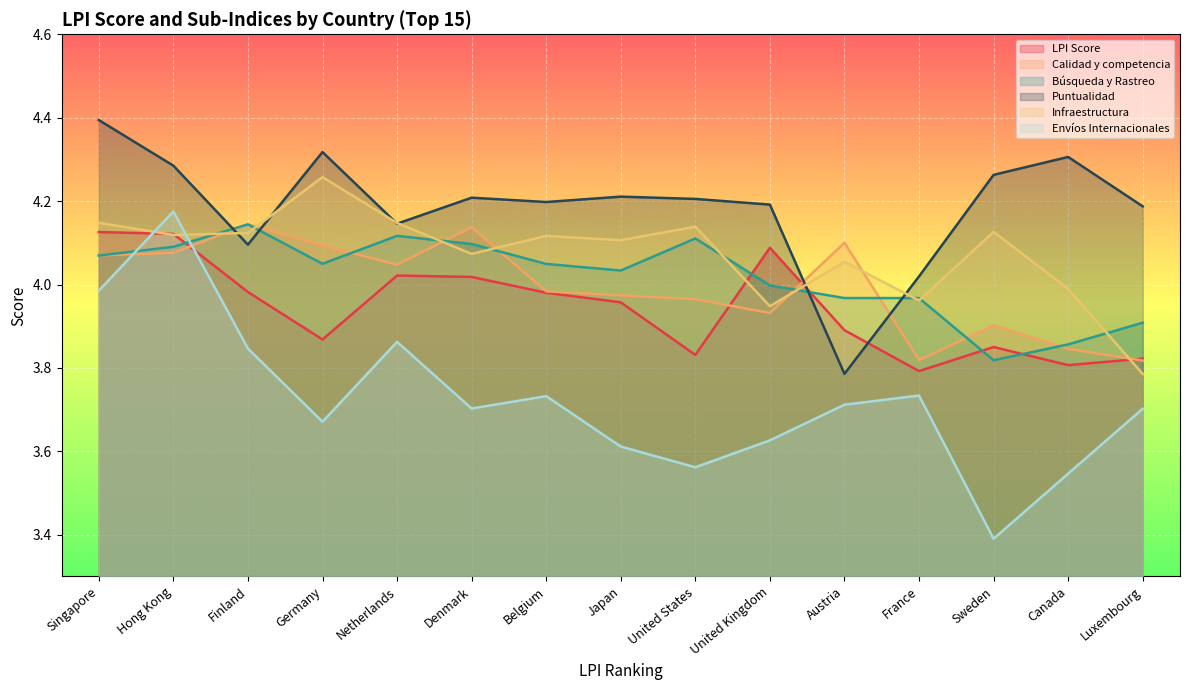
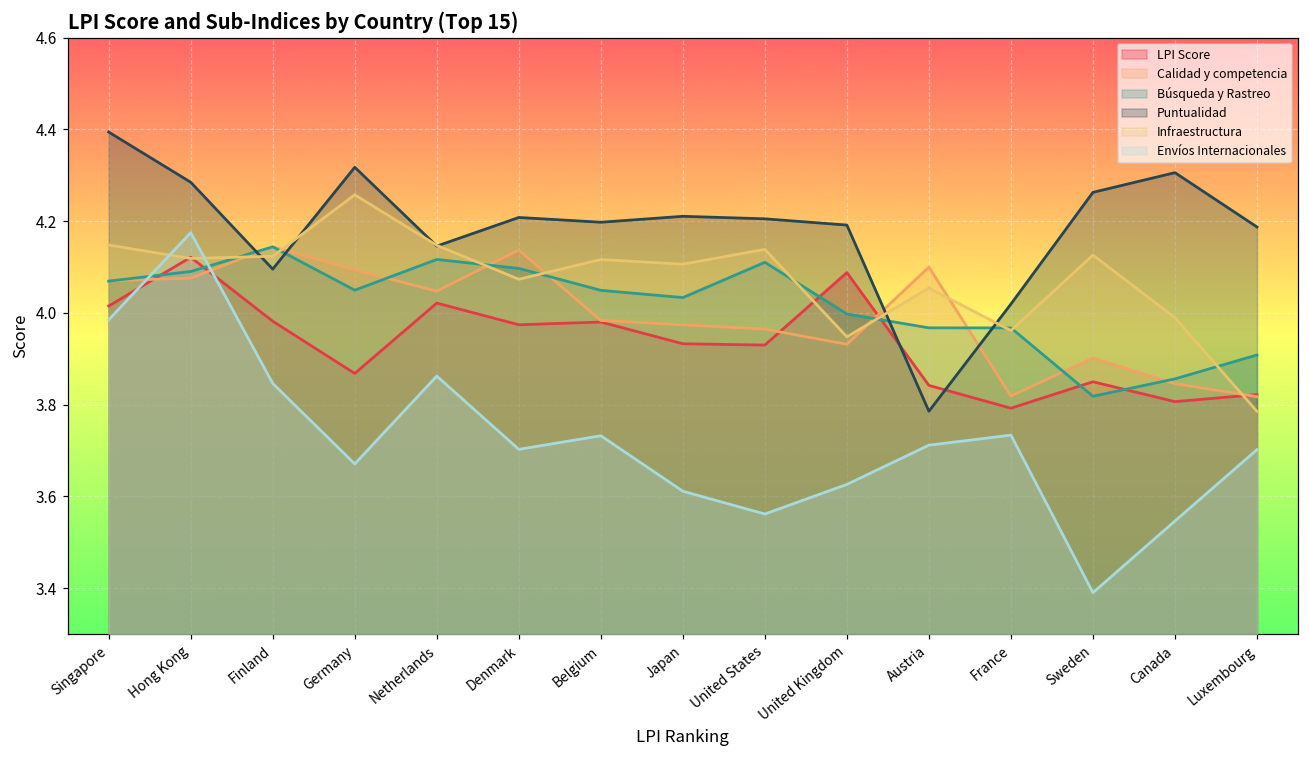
LPI Score, Singapore: 4.13 -> 4.02
LPI Score, Denmark: 4.02 -> 3.97
LPI Score, Japan: 3.96 -> 3.93
LPI Score, United States: 3.83 -> 3.93
LPI Score, Austria: 3.89 -> 3.84
